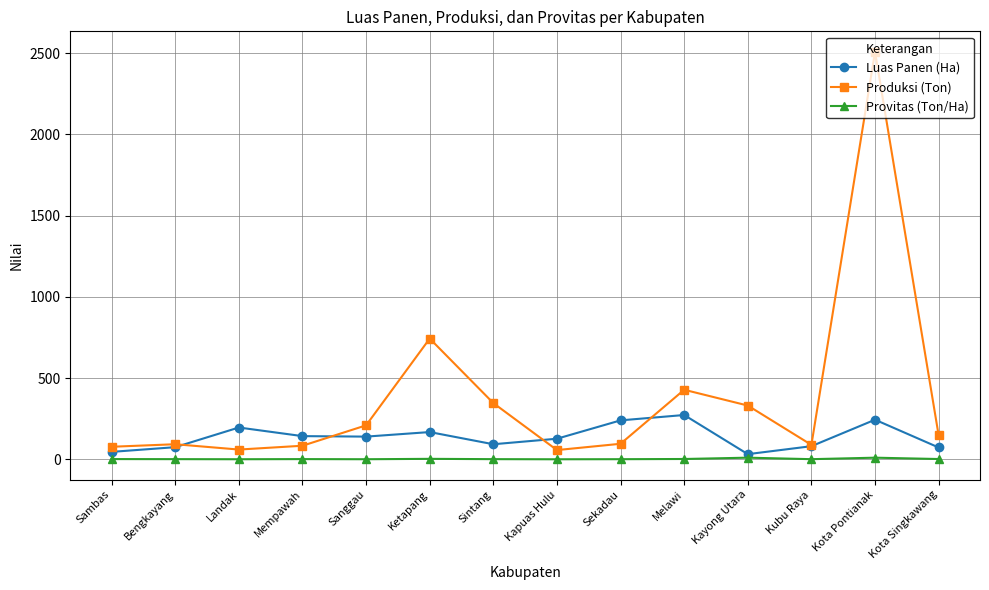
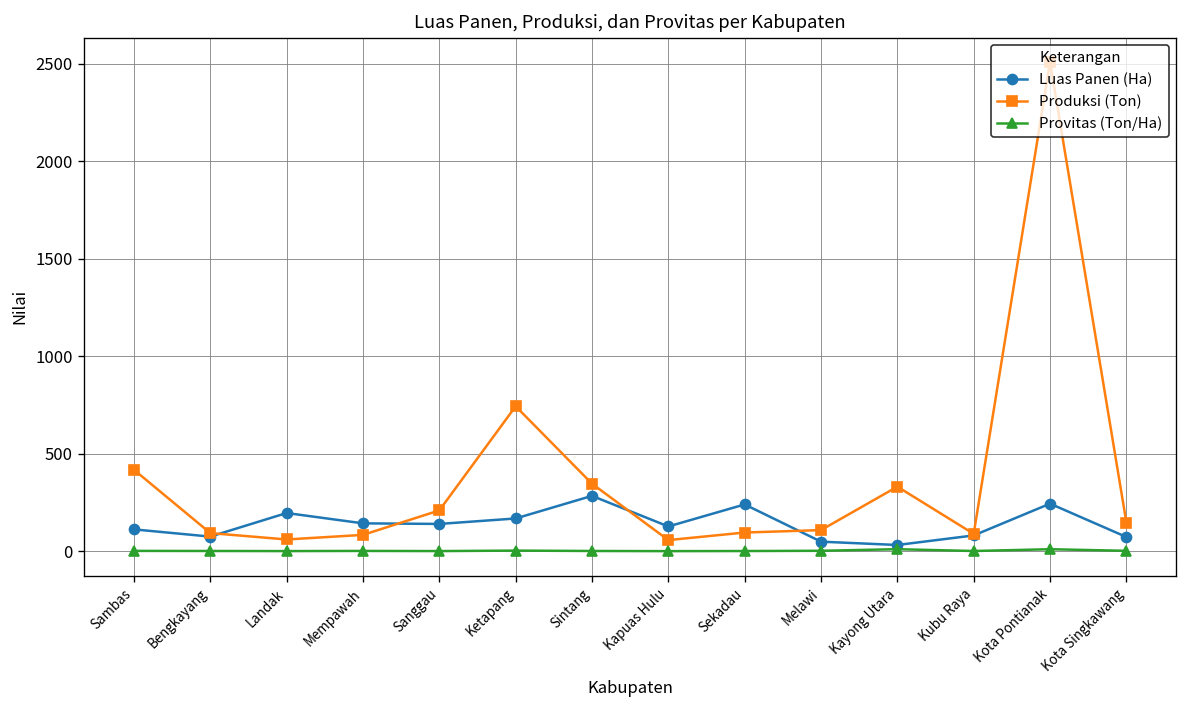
Luas Panen (Ha), Sambas: 50 -> 110
Produksi (Ton), Sambas: 80 -> 420
Luas Panen (Ha), Sintang: 90 -> 280
Luas Panen (Ha), Melawi: 270 -> 50
Produksi (Ton), Melawi: 430 -> 110
